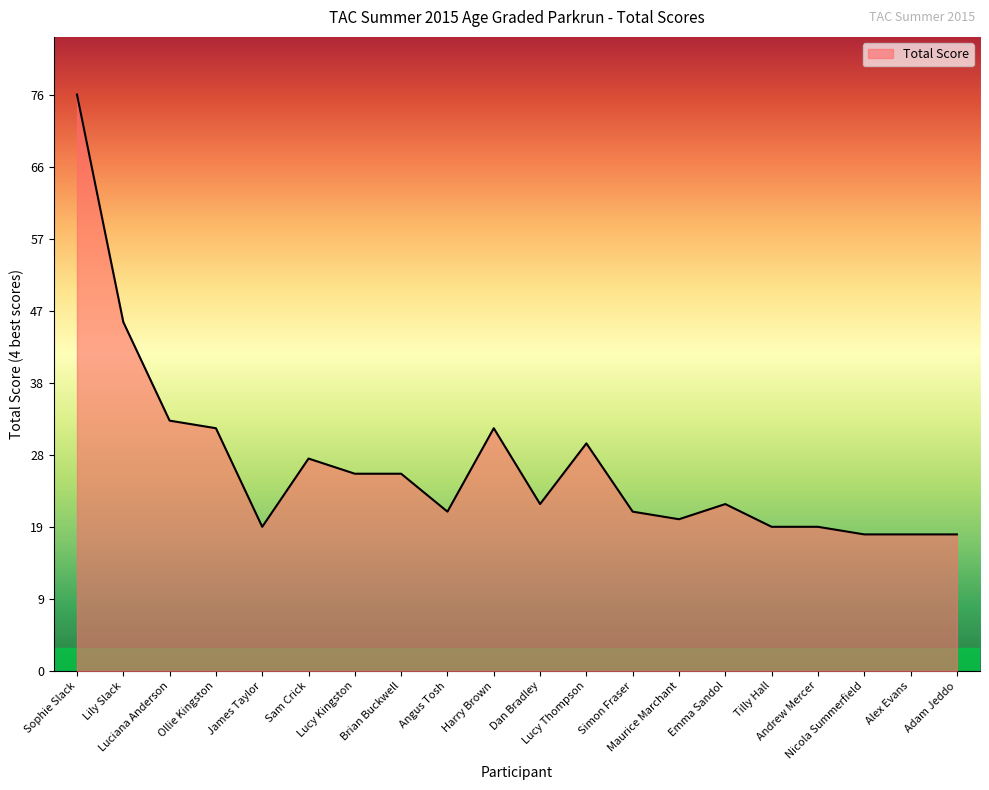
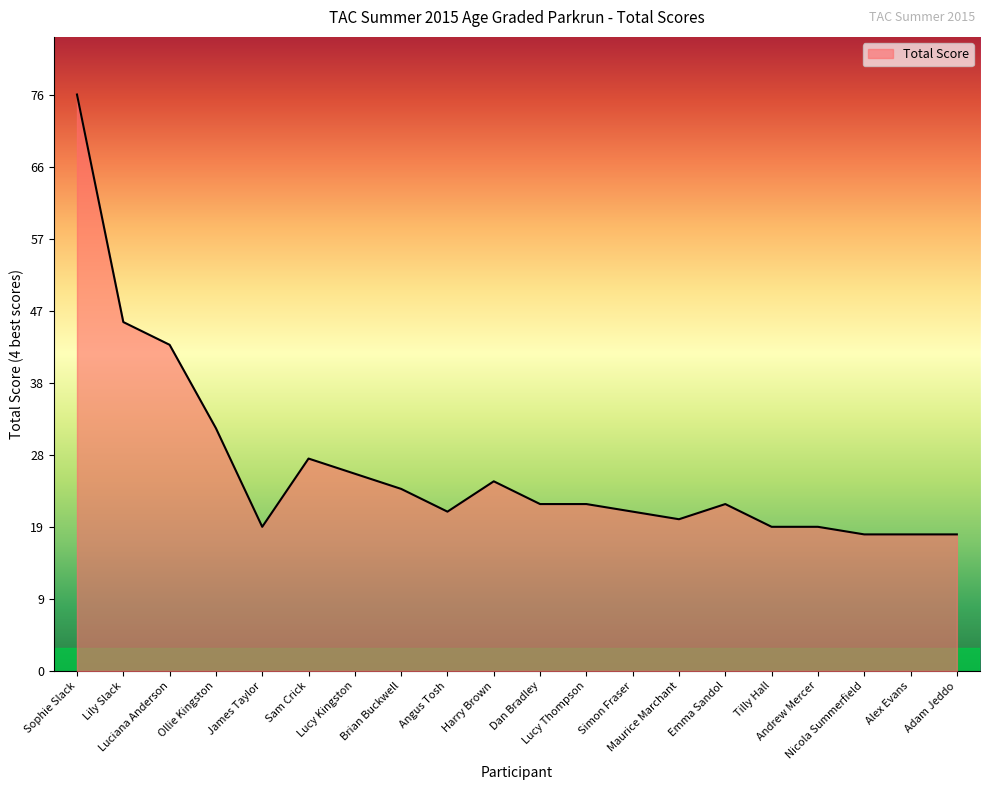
Luciana Anderson: 33 -> 43
Brian Buckwell: 26 -> 24
Harry Brown: 32 -> 25
Lucy Thompson: 30 -> 22
